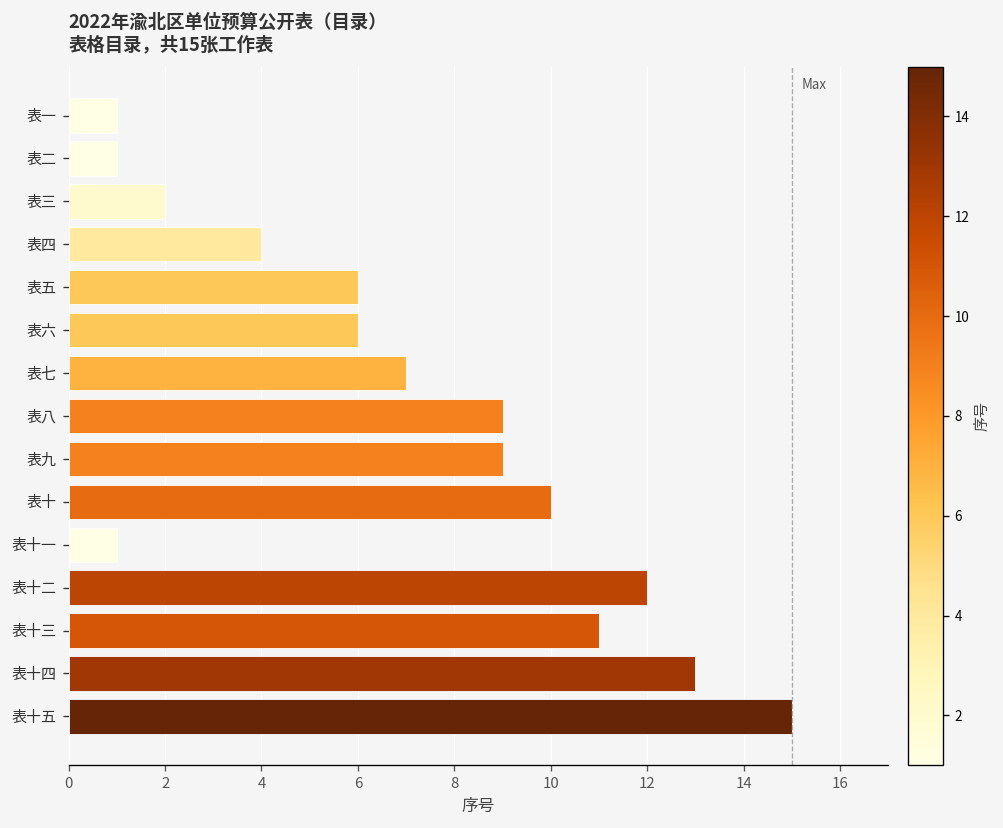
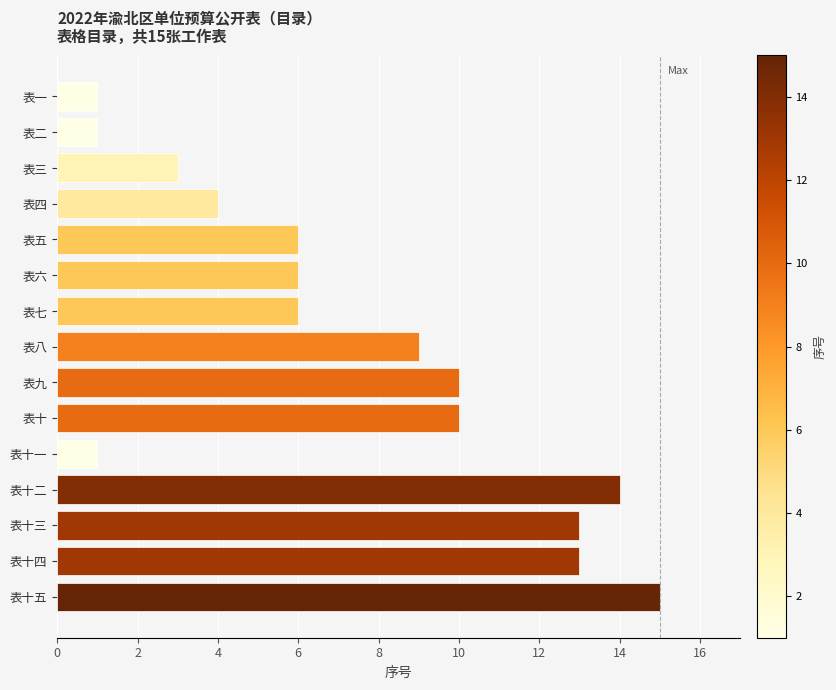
表三: 2 -> 3
表七: 7 -> 6
表九: 9 -> 10
表十二: 12 -> 14
表十三: 11 -> 13
